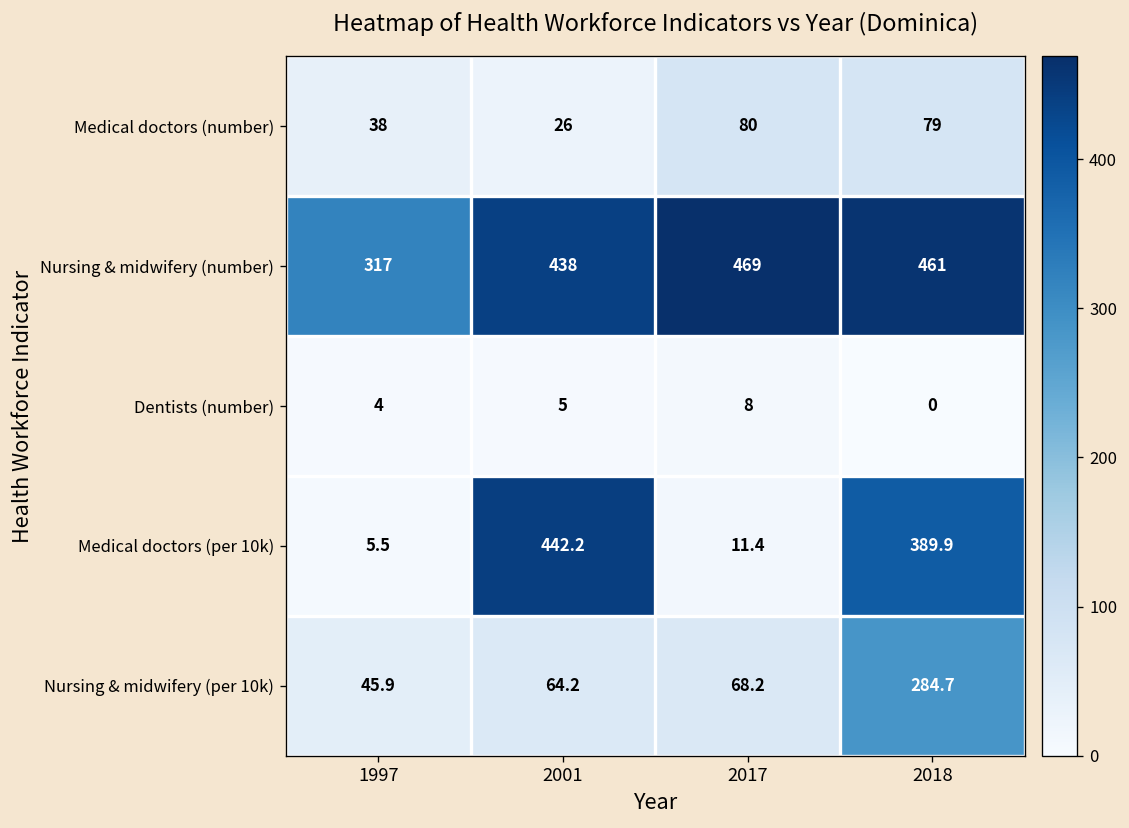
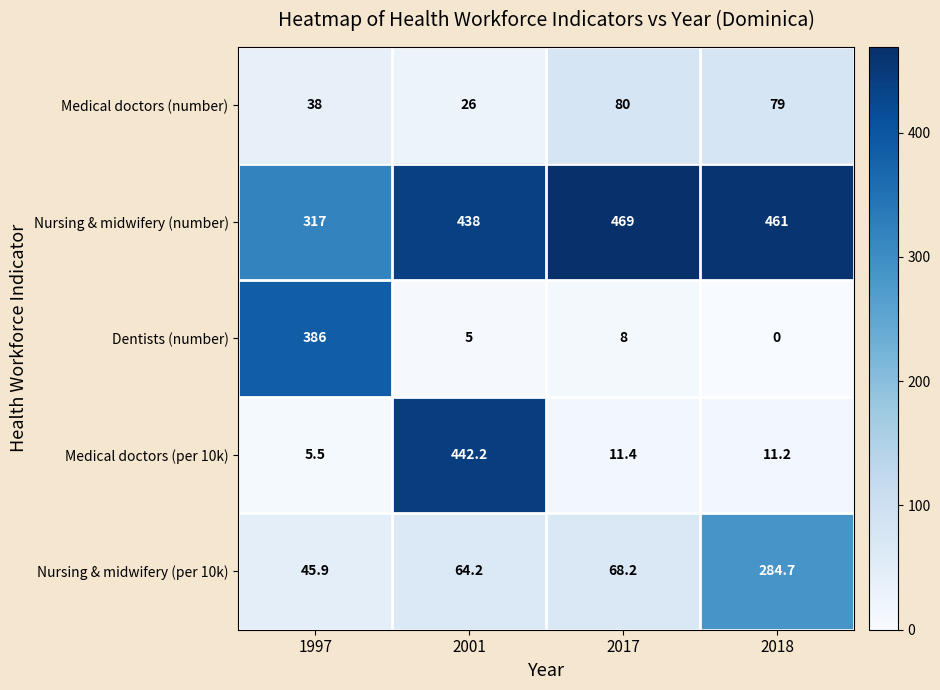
Dentists (number), 1997: 4 -> 386
Medical doctors (per 10k), 2018: 389.9 -> 11.2
